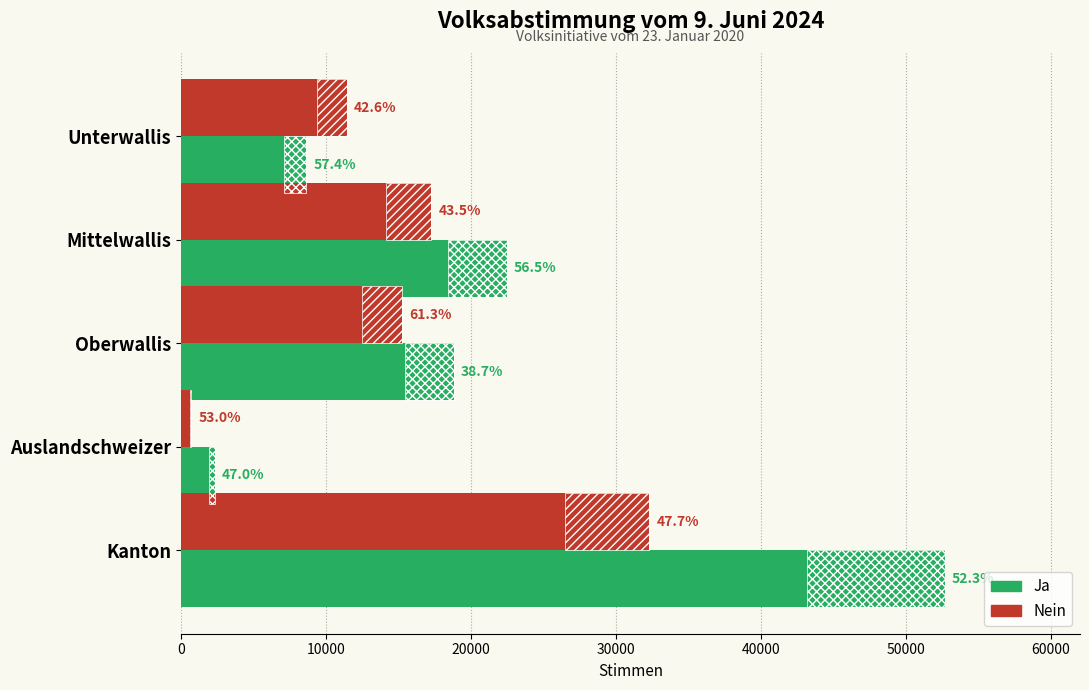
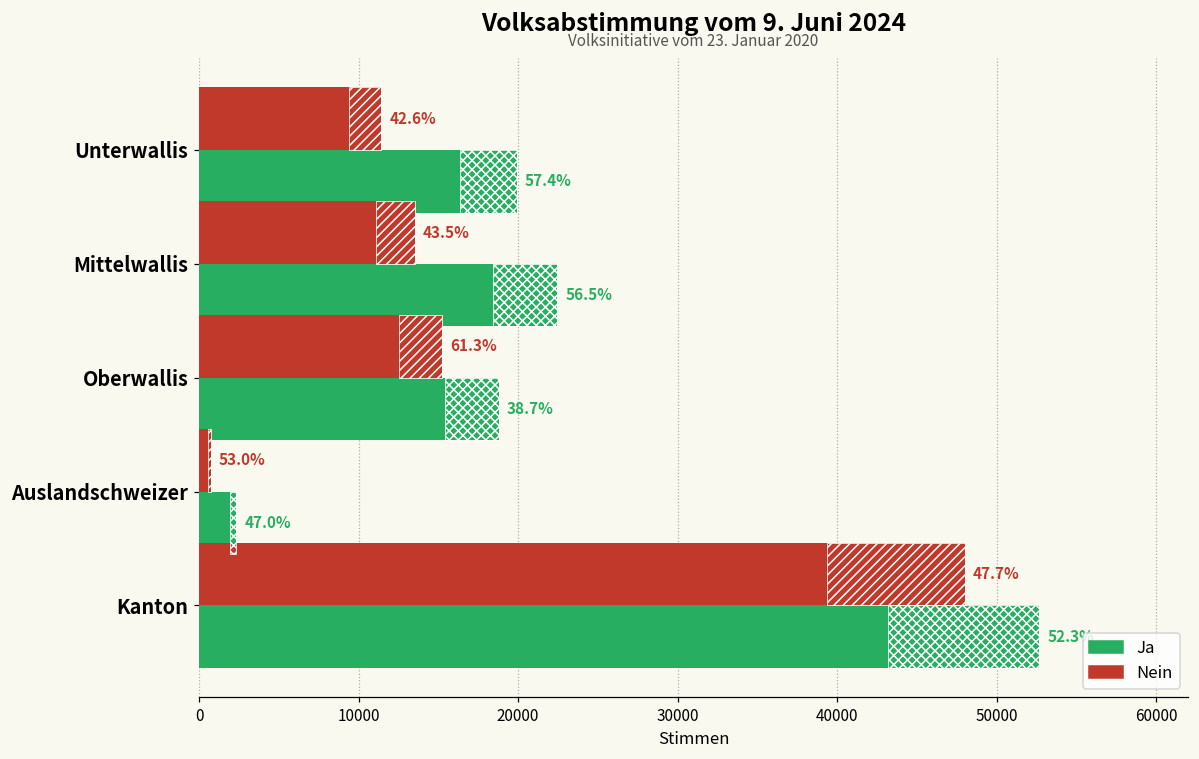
Ja, Unterwallis: 8700 -> 19900
Nein, Mittelwallis: 17300 -> 13500
Nein, Kanton: 32300 -> 48000
